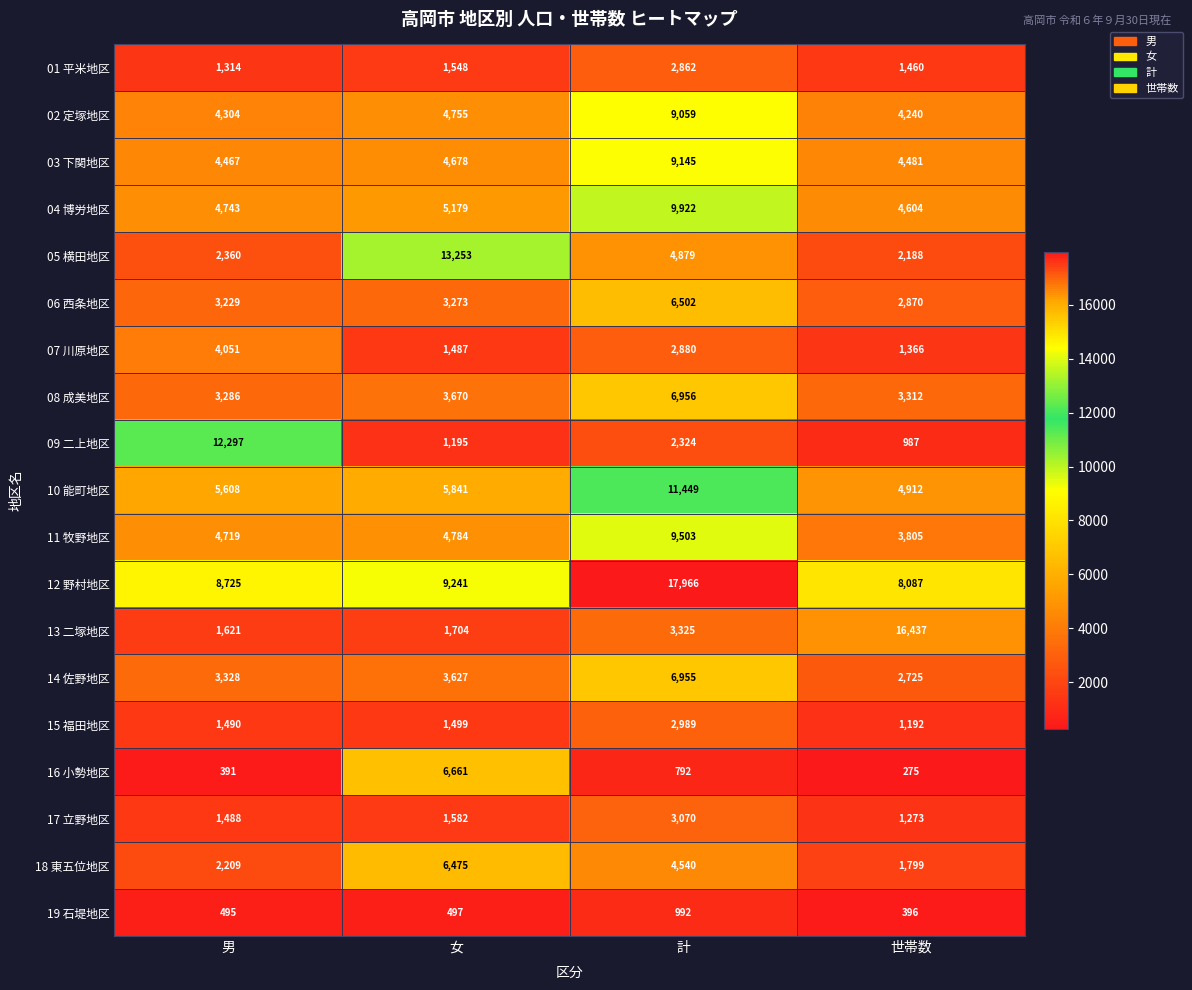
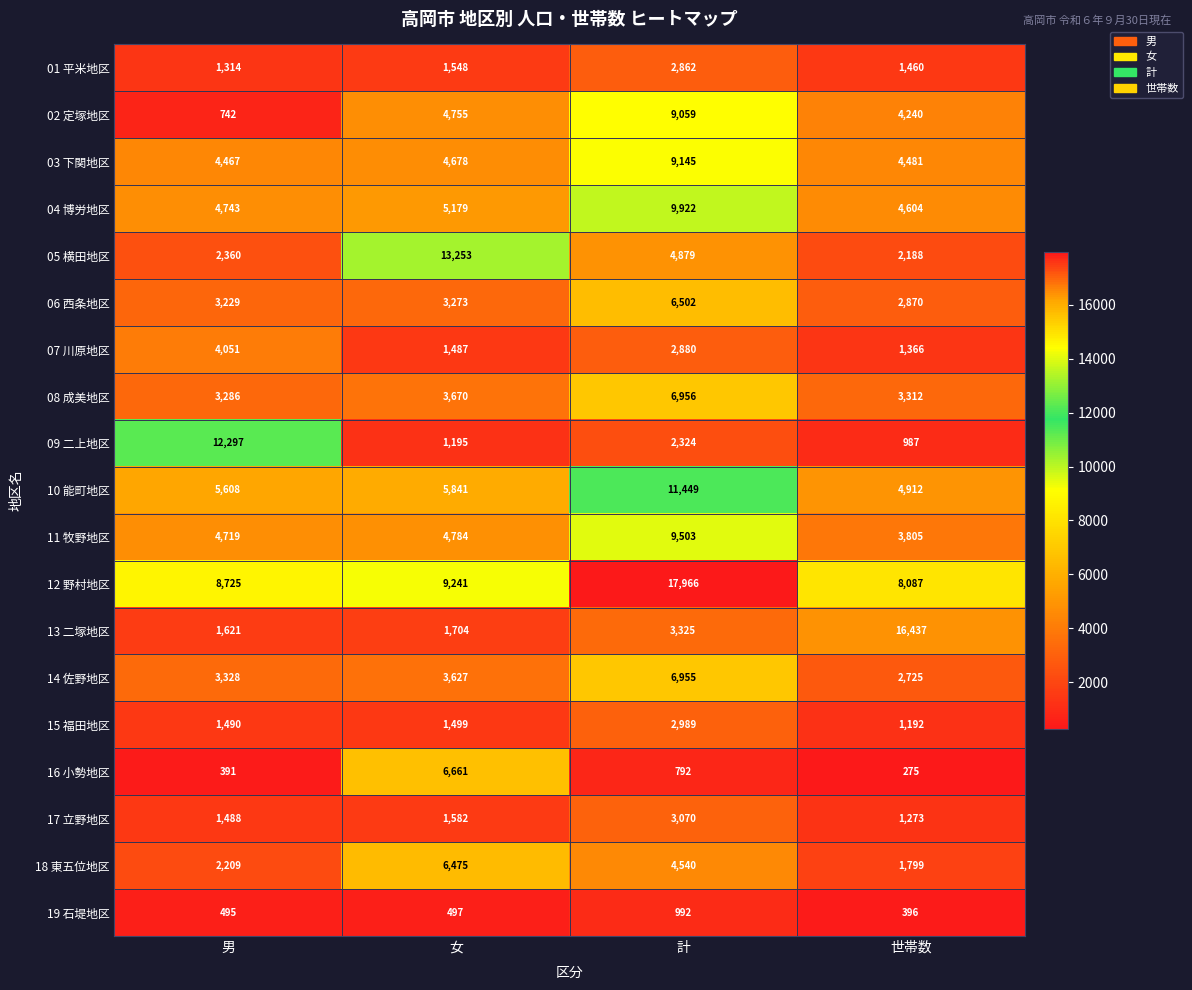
02 定塚地区, 男: 4,304 -> 742
